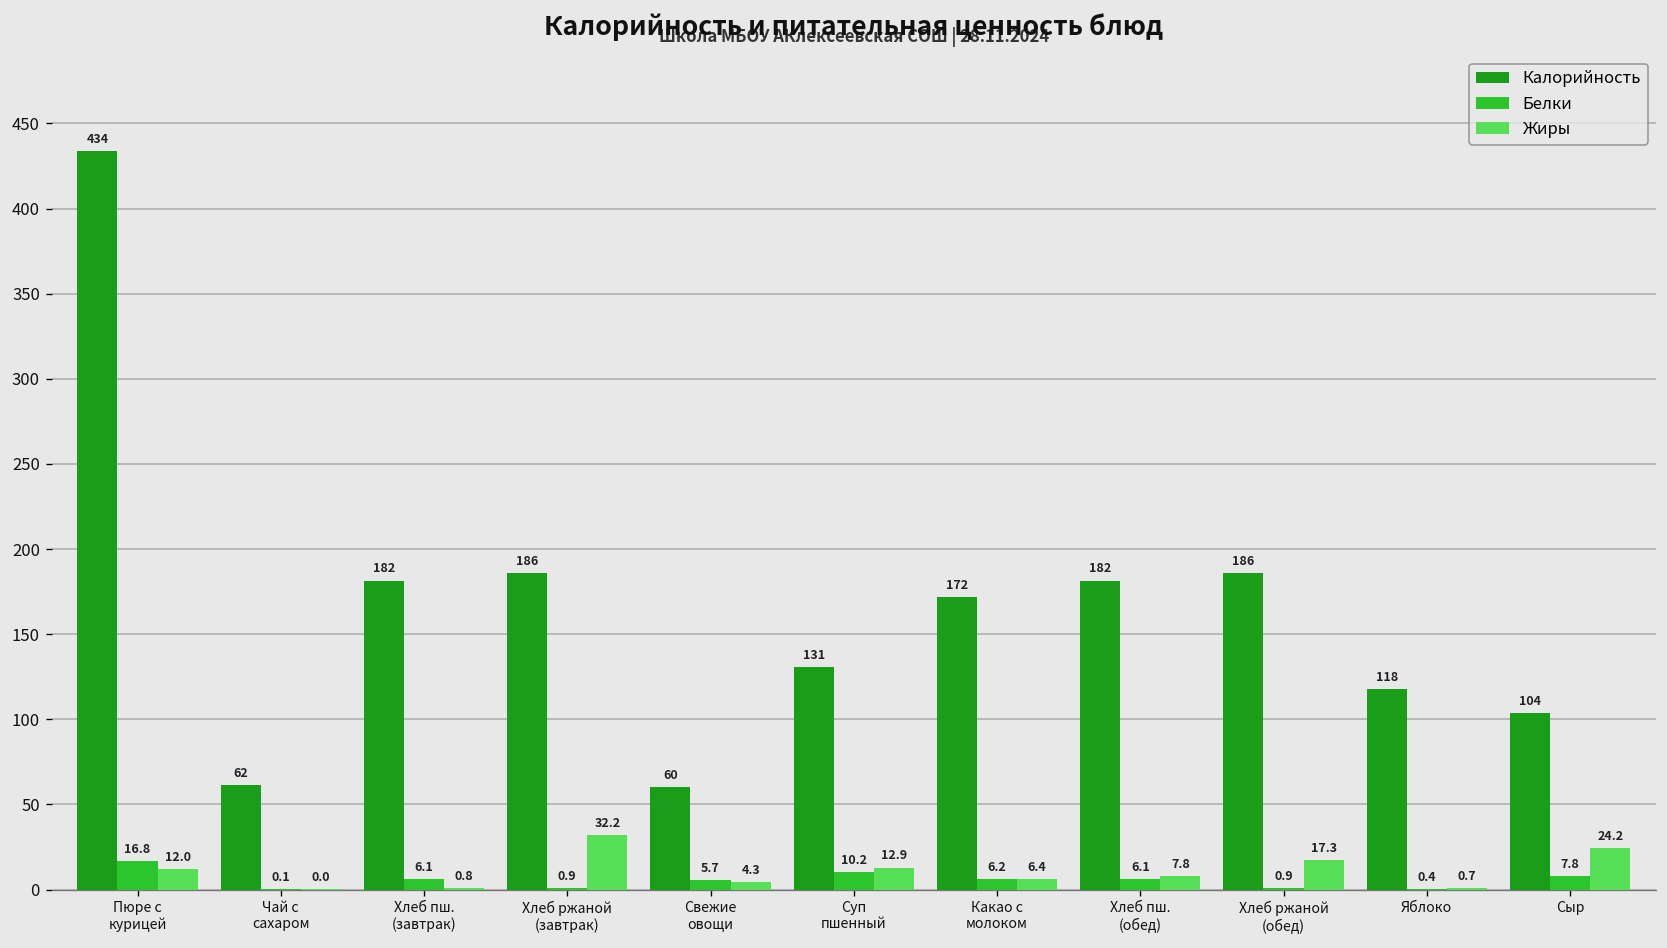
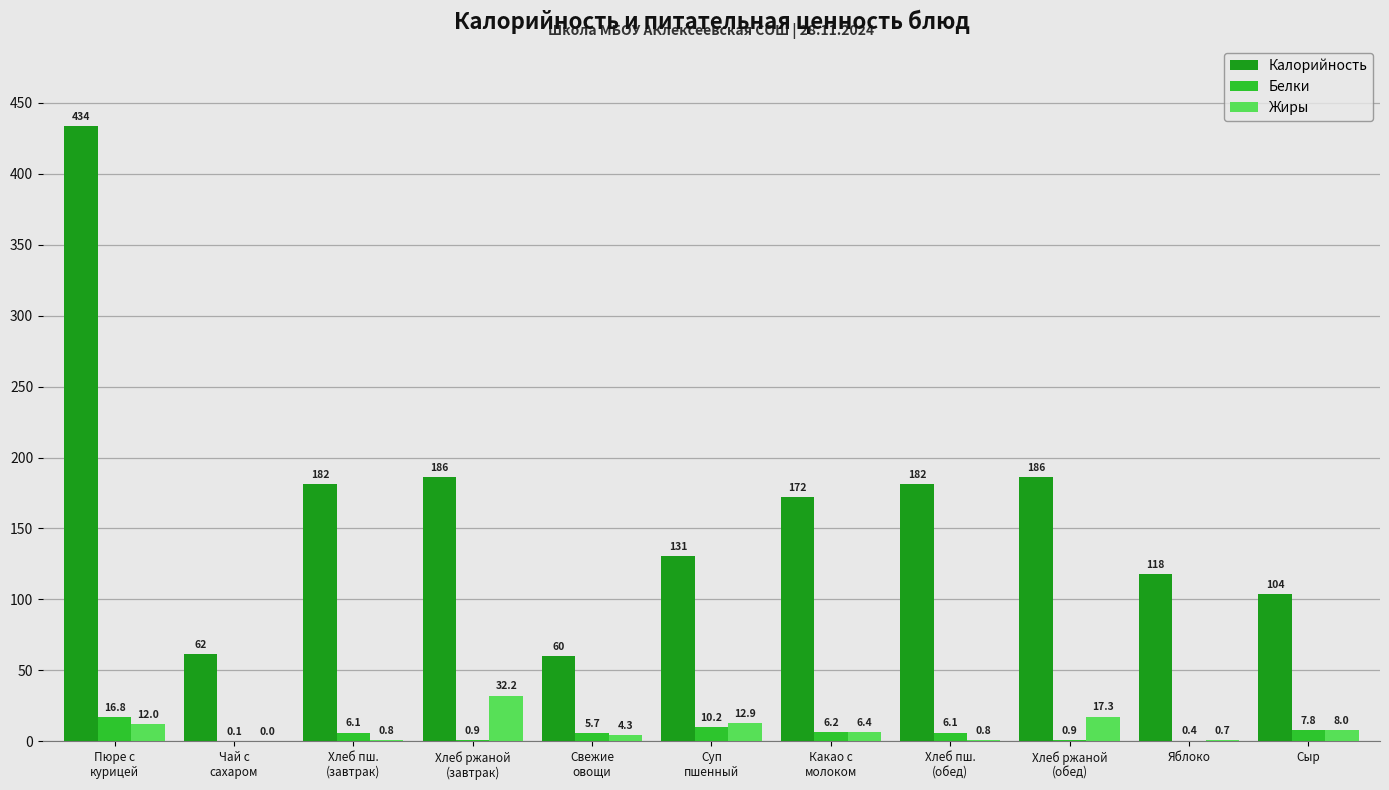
Жиры, Хлеб пш. (обед): 7.8 -> 0.8
Жиры, Сыр: 24.2 -> 8.0
